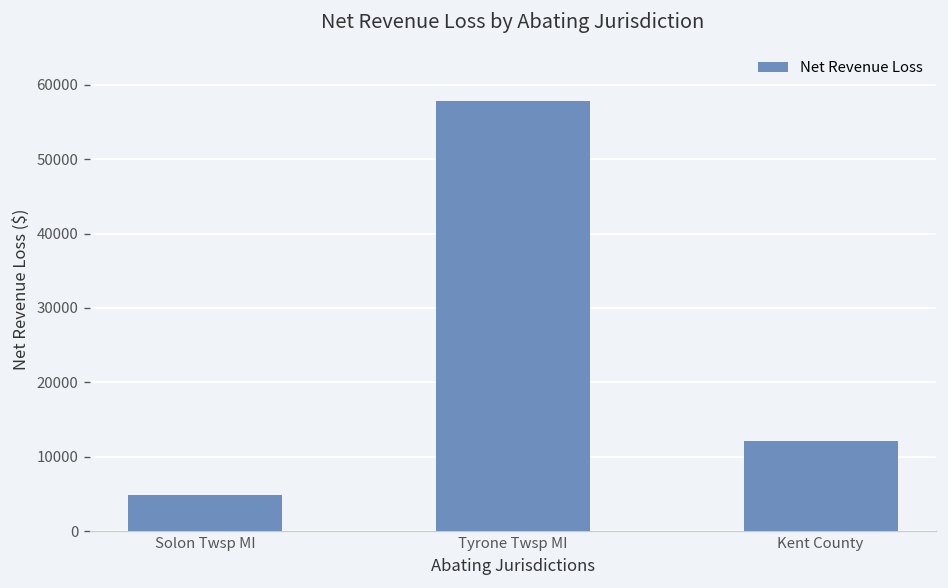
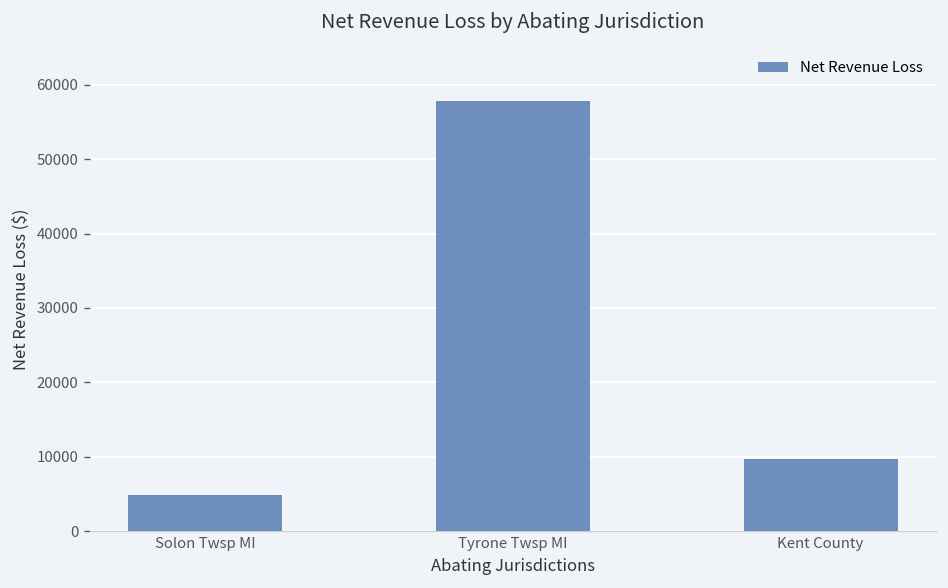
Kent County: 12000 -> 10000
